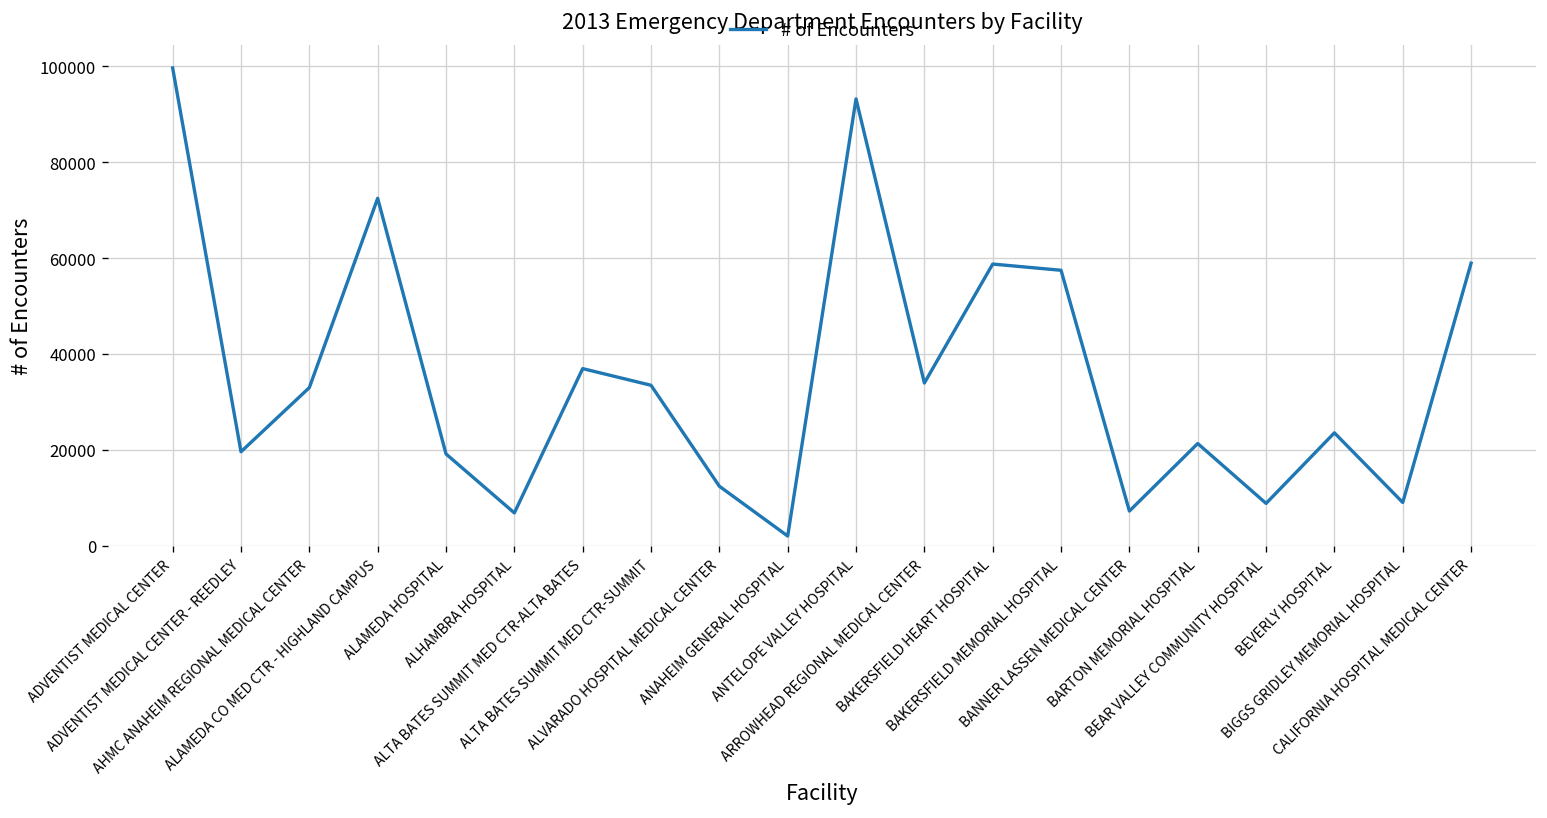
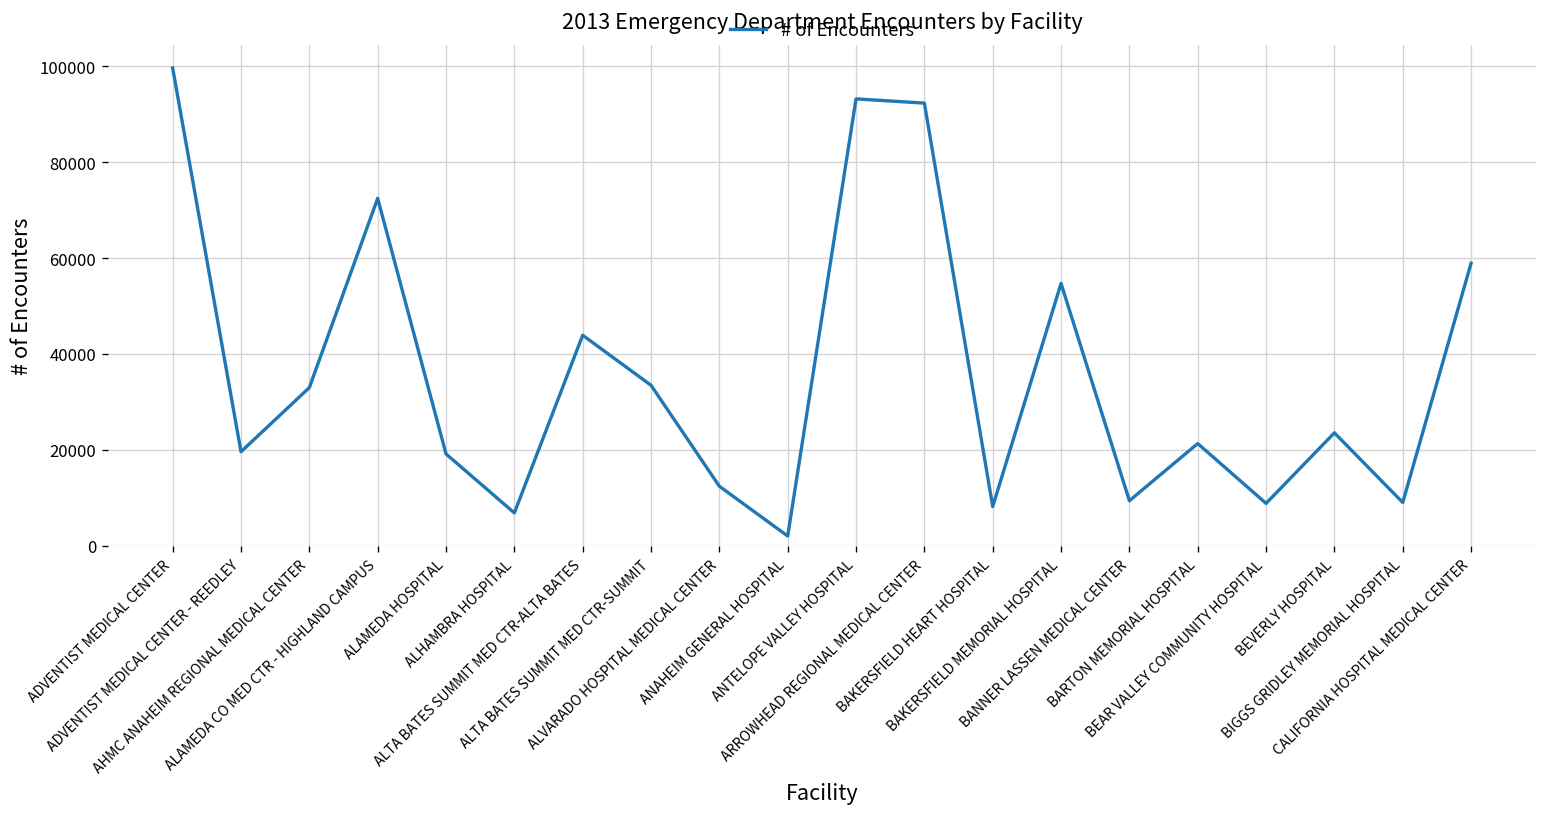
ALTA BATES SUMMIT MED CTR-ALTA BATES: 37000 -> 44000
ARROWHEAD REGIONAL MEDICAL CENTER: 34000 -> 92000
BAKERSFIELD HEART HOSPITAL: 59000 -> 8000
BAKERSFIELD MEMORIAL HOSPITAL: 57000 -> 55000
BANNER LASSEN MEDICAL CENTER: 7000 -> 9000
